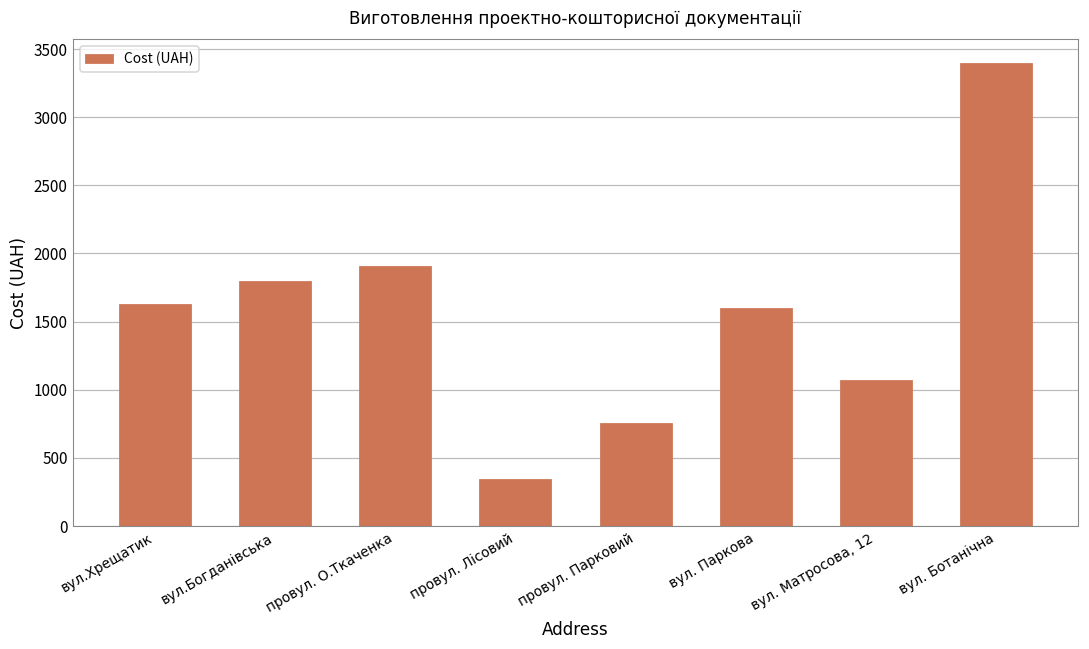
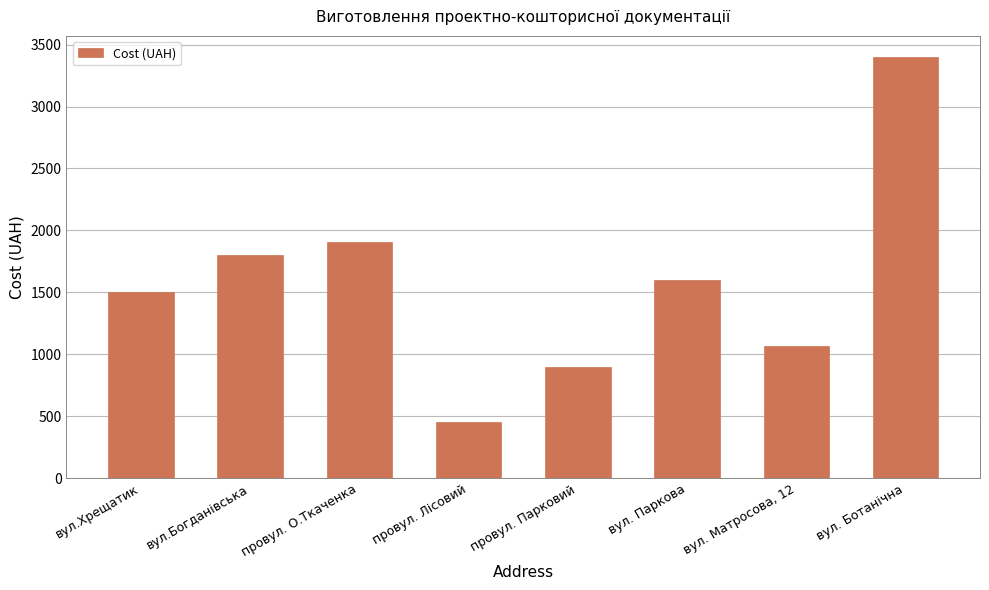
вул.Хрещатик: 1630 -> 1500
провул. Лісовий: 340 -> 450
провул. Парковий: 760 -> 900
